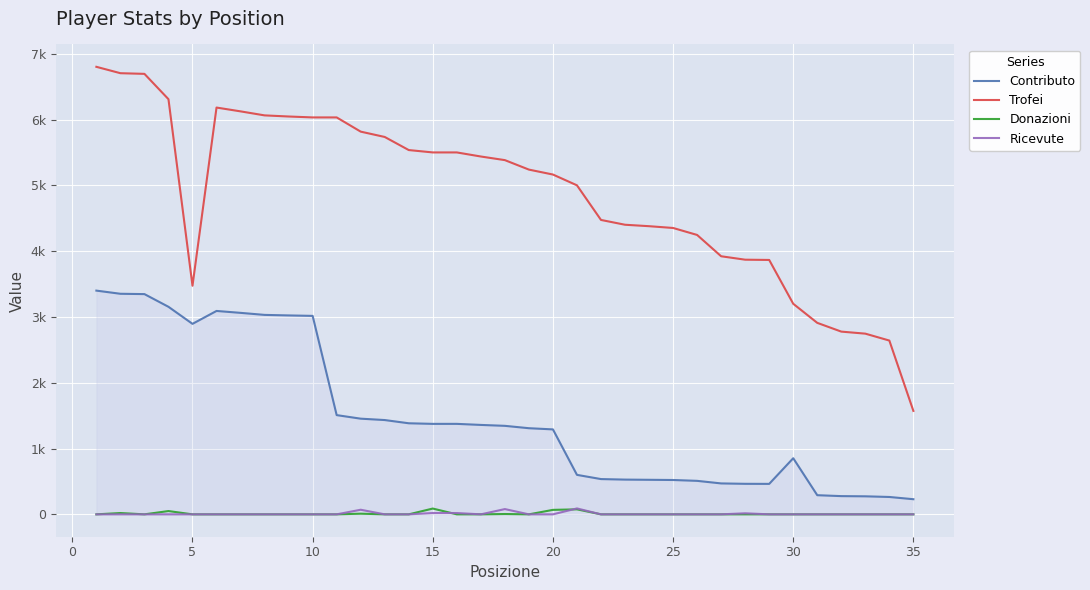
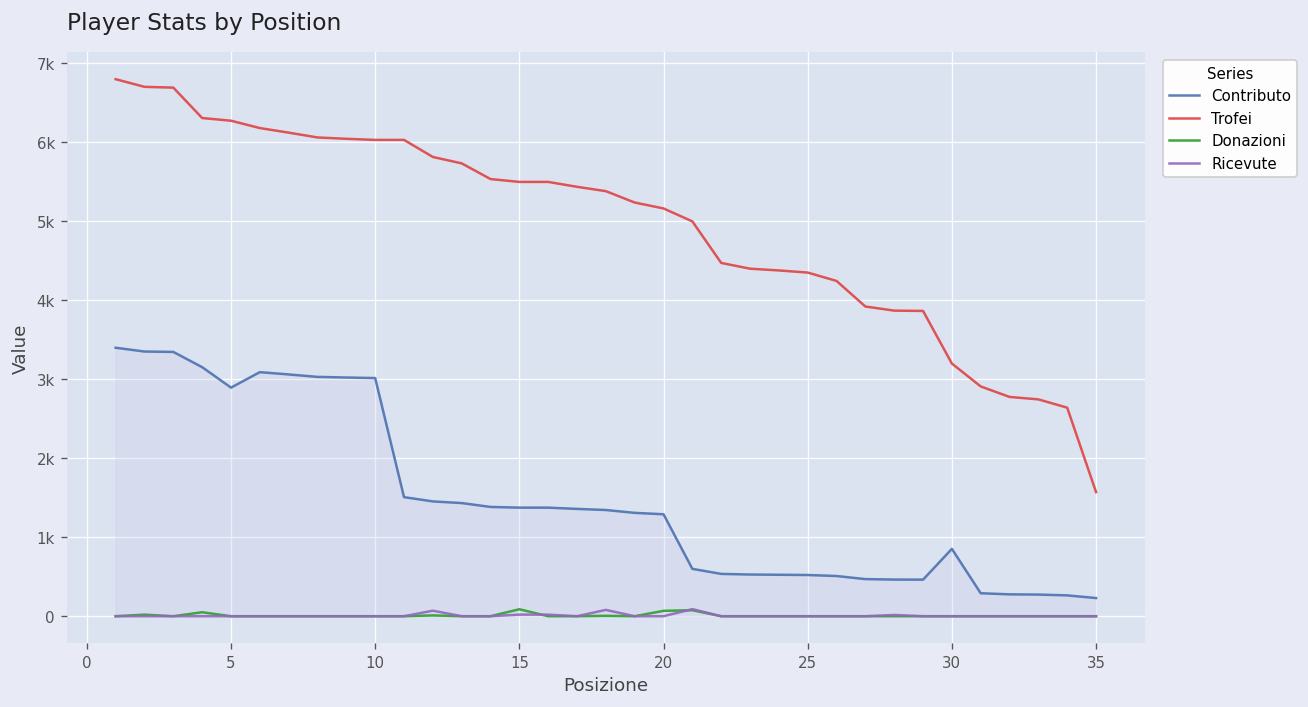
Trofei, 5: 3500 -> 6300
